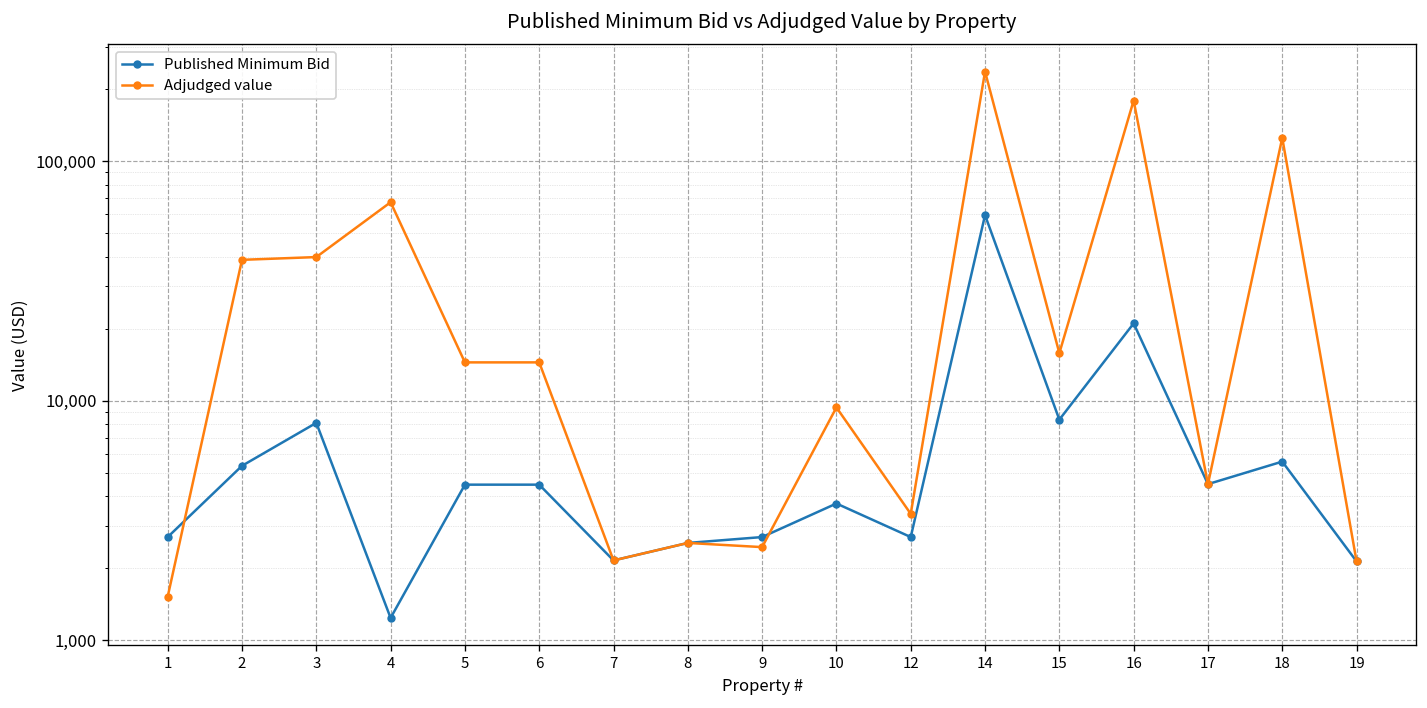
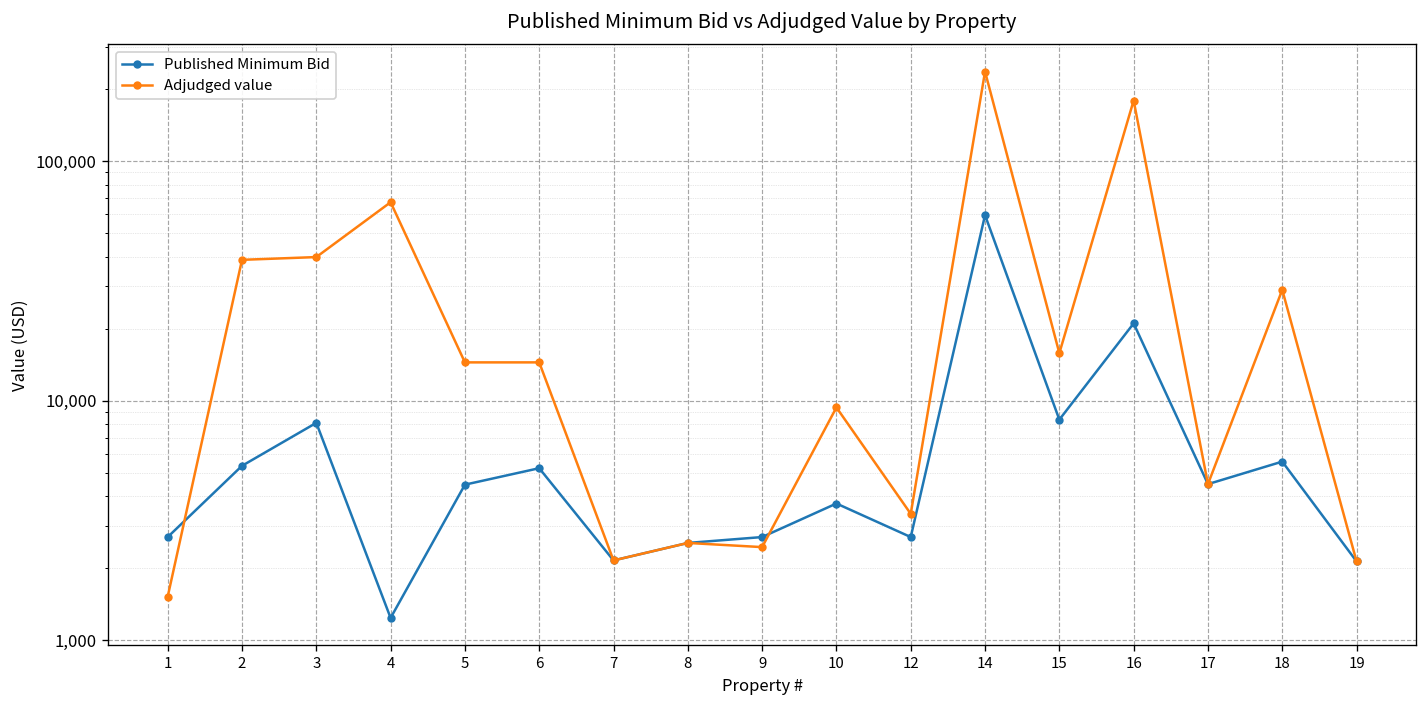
Published Minimum Bid, 6: 4,500 -> 5,200
Adjudged value, 18: 130,000 -> 29,000
